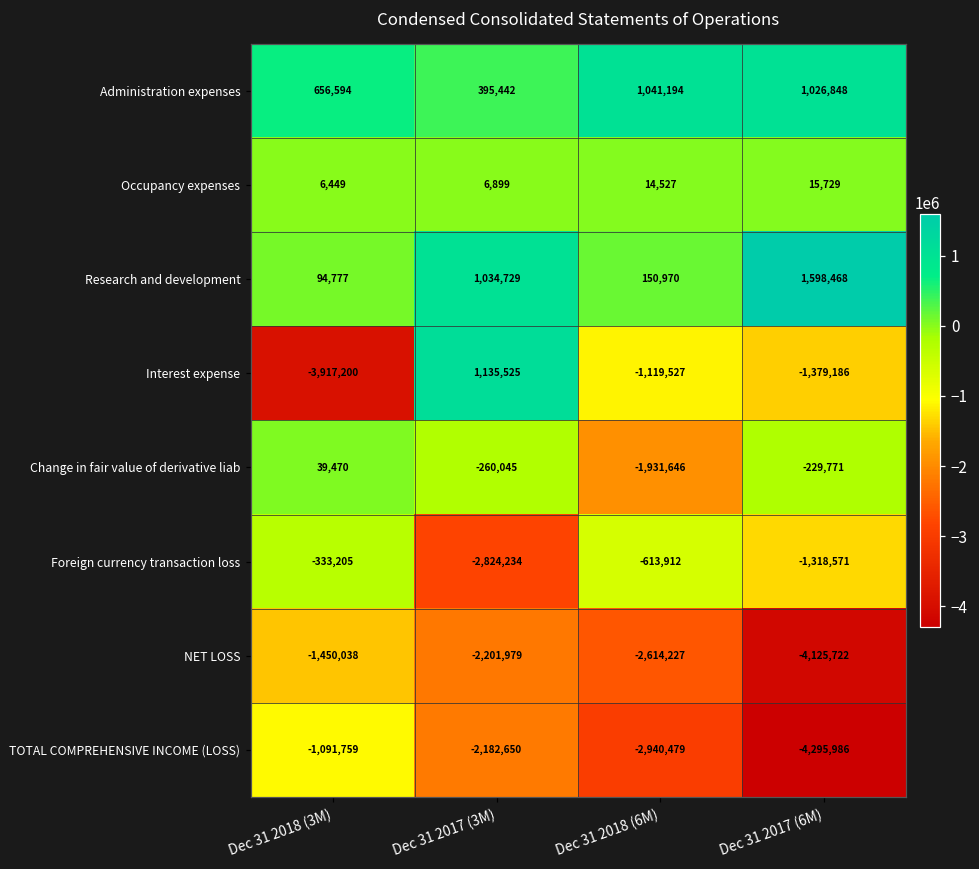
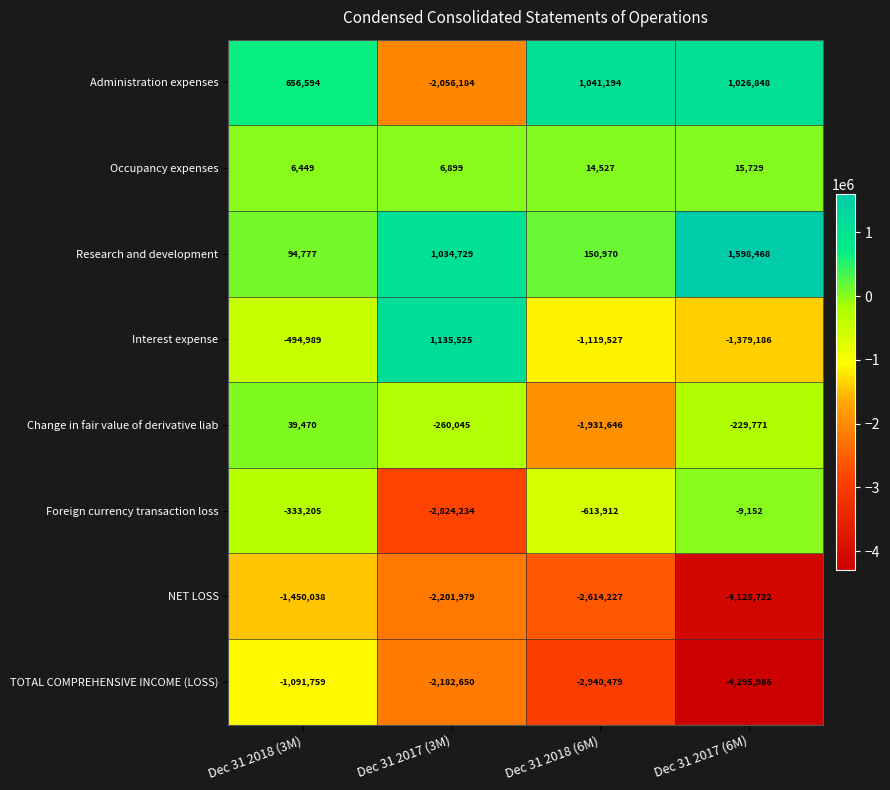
Administration expenses, Dec 31 2017 (3M): 395,442 -> -2,056,184
Interest expense, Dec 31 2018 (3M): -3,917,200 -> -494,989
Foreign currency transaction loss, Dec 31 2017 (6M): -1,318,571 -> -9,152
